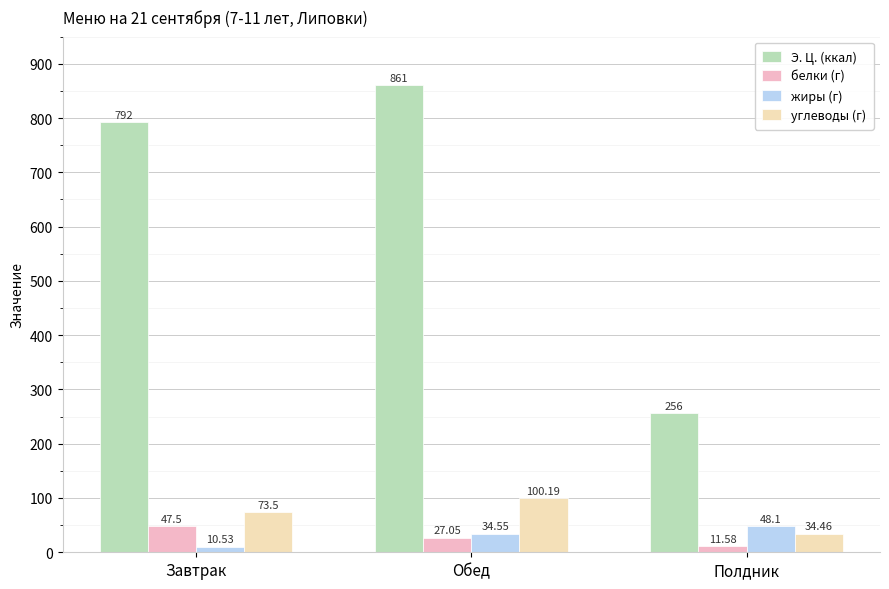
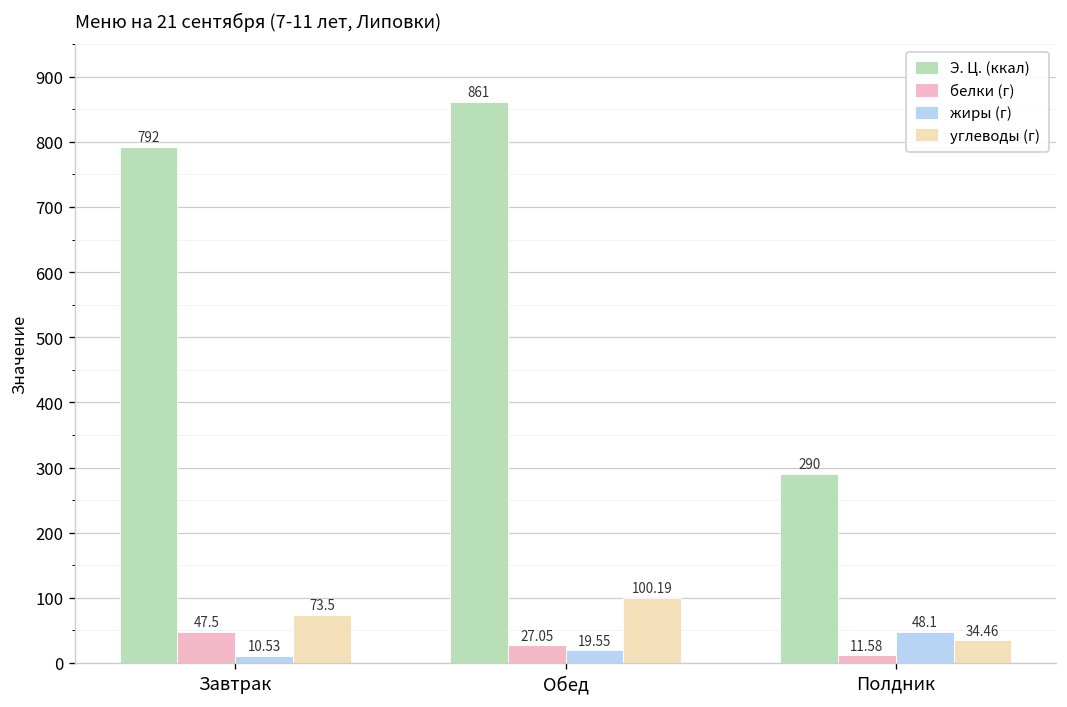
жиры (г), Обед: 34.55 -> 19.55
Э. Ц. (ккал), Полдник: 256 -> 290
